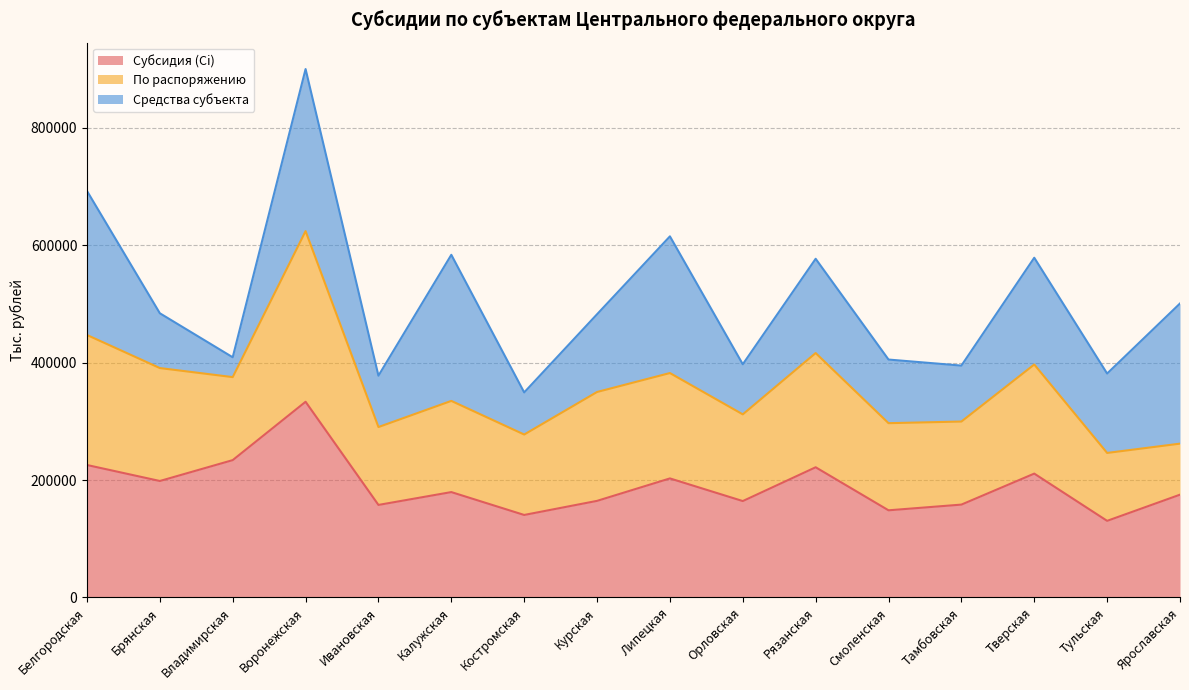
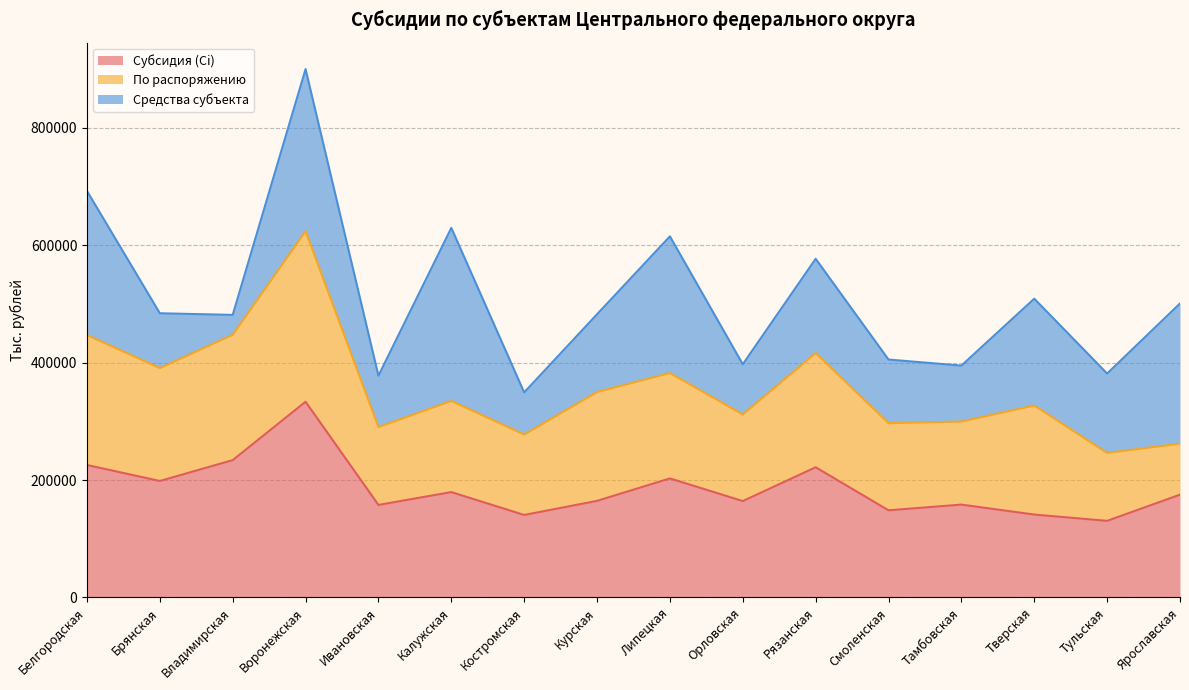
По распоряжению, Владимирская: 140000 -> 210000
Средства субъекта, Калужская: 250000 -> 290000
Субсидия (Сi), Тверская: 210000 -> 140000
